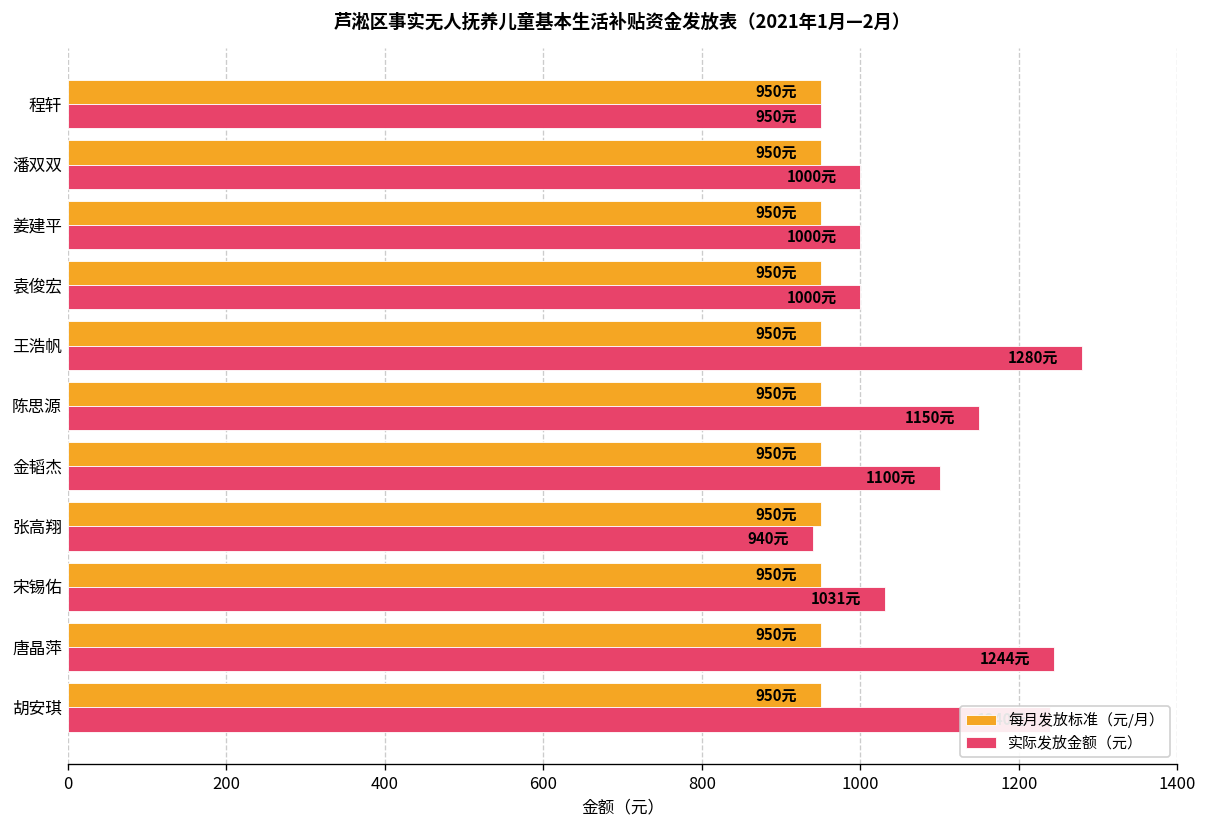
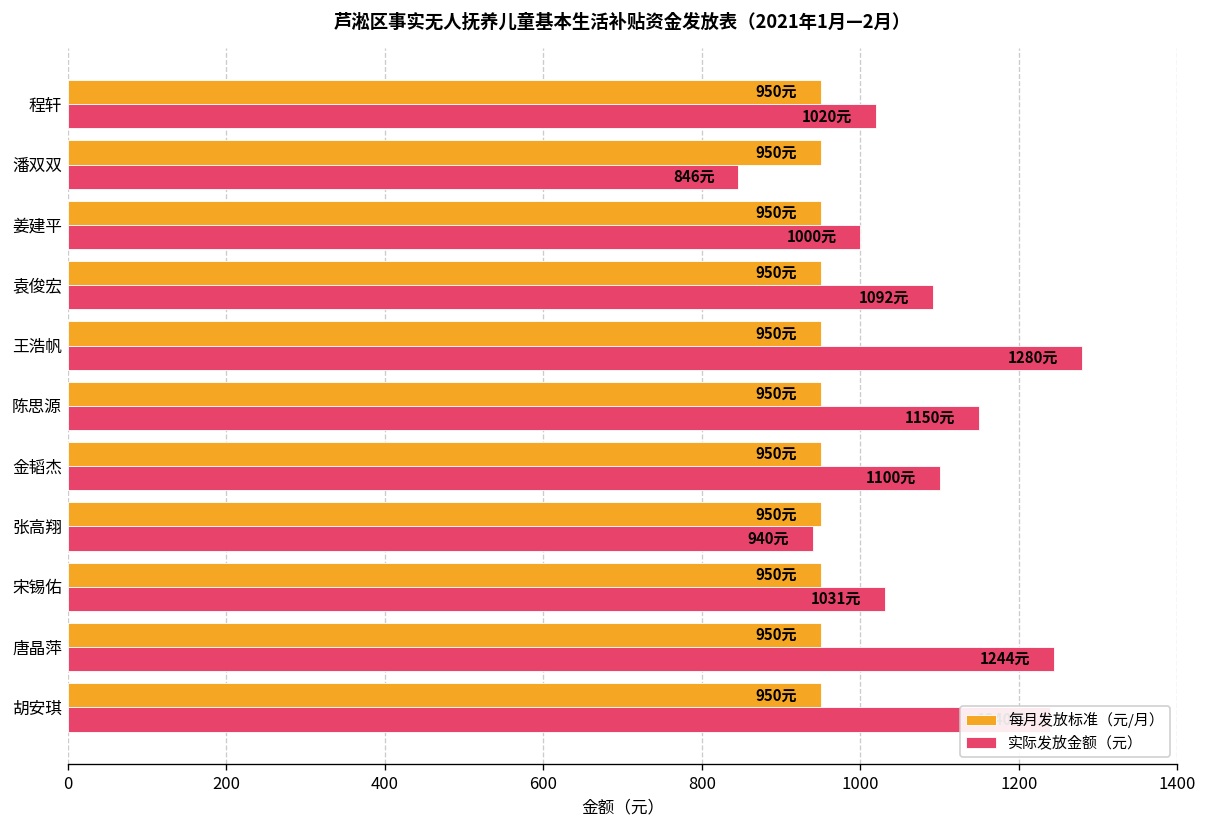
实际发放金额（元）, 程轩: 950元 -> 1020元
实际发放金额（元）, 潘双双: 1000元 -> 846元
实际发放金额（元）, 袁俊宏: 1000元 -> 1092元
